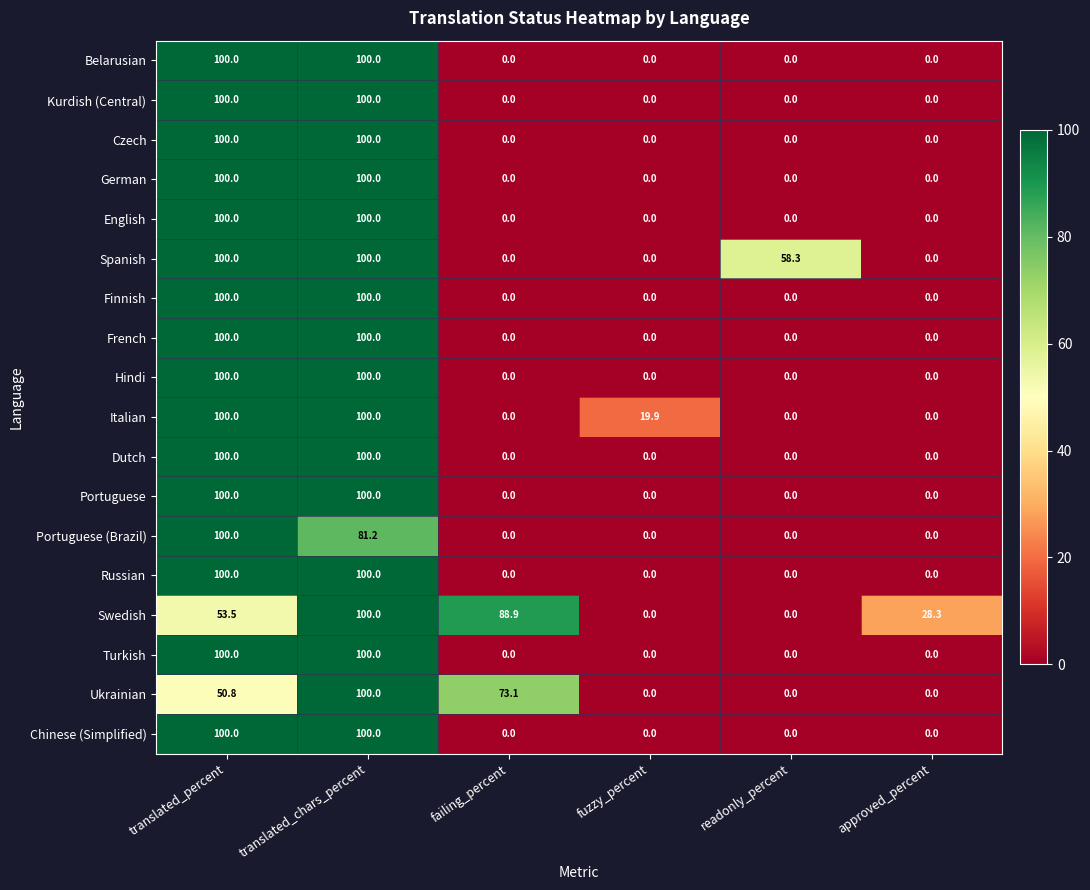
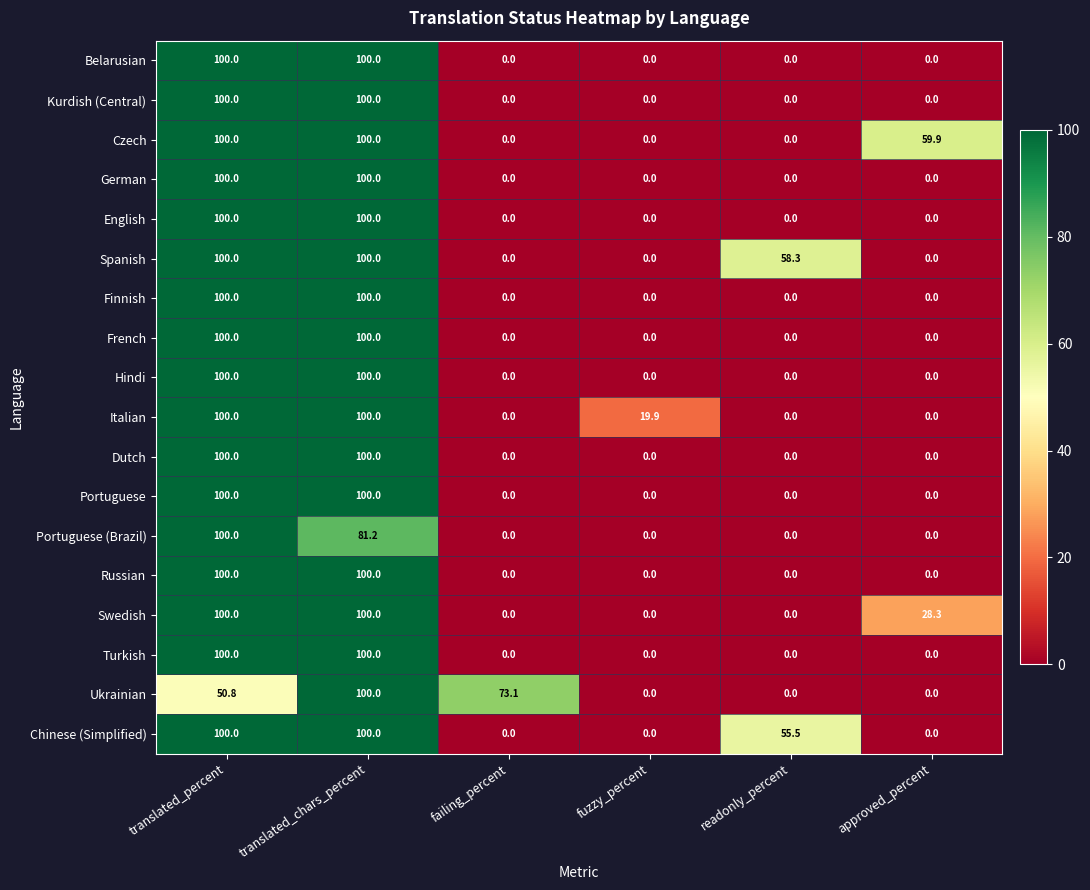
Czech, approved_percent: 0.0 -> 59.9
Swedish, translated_percent: 53.5 -> 100.0
Swedish, failing_percent: 88.9 -> 0.0
Chinese (Simplified), readonly_percent: 0.0 -> 55.5
